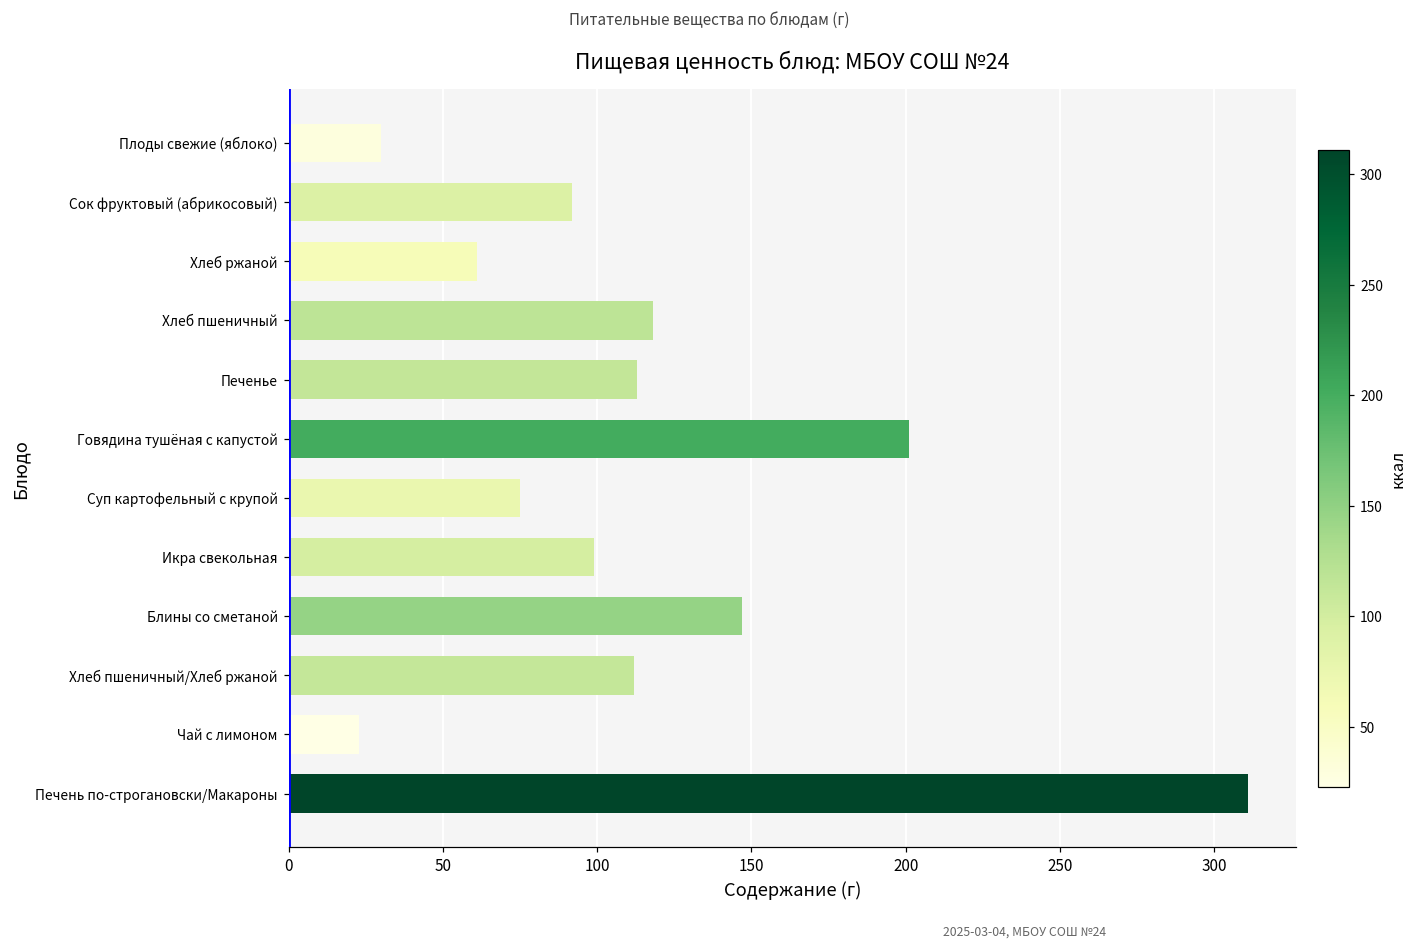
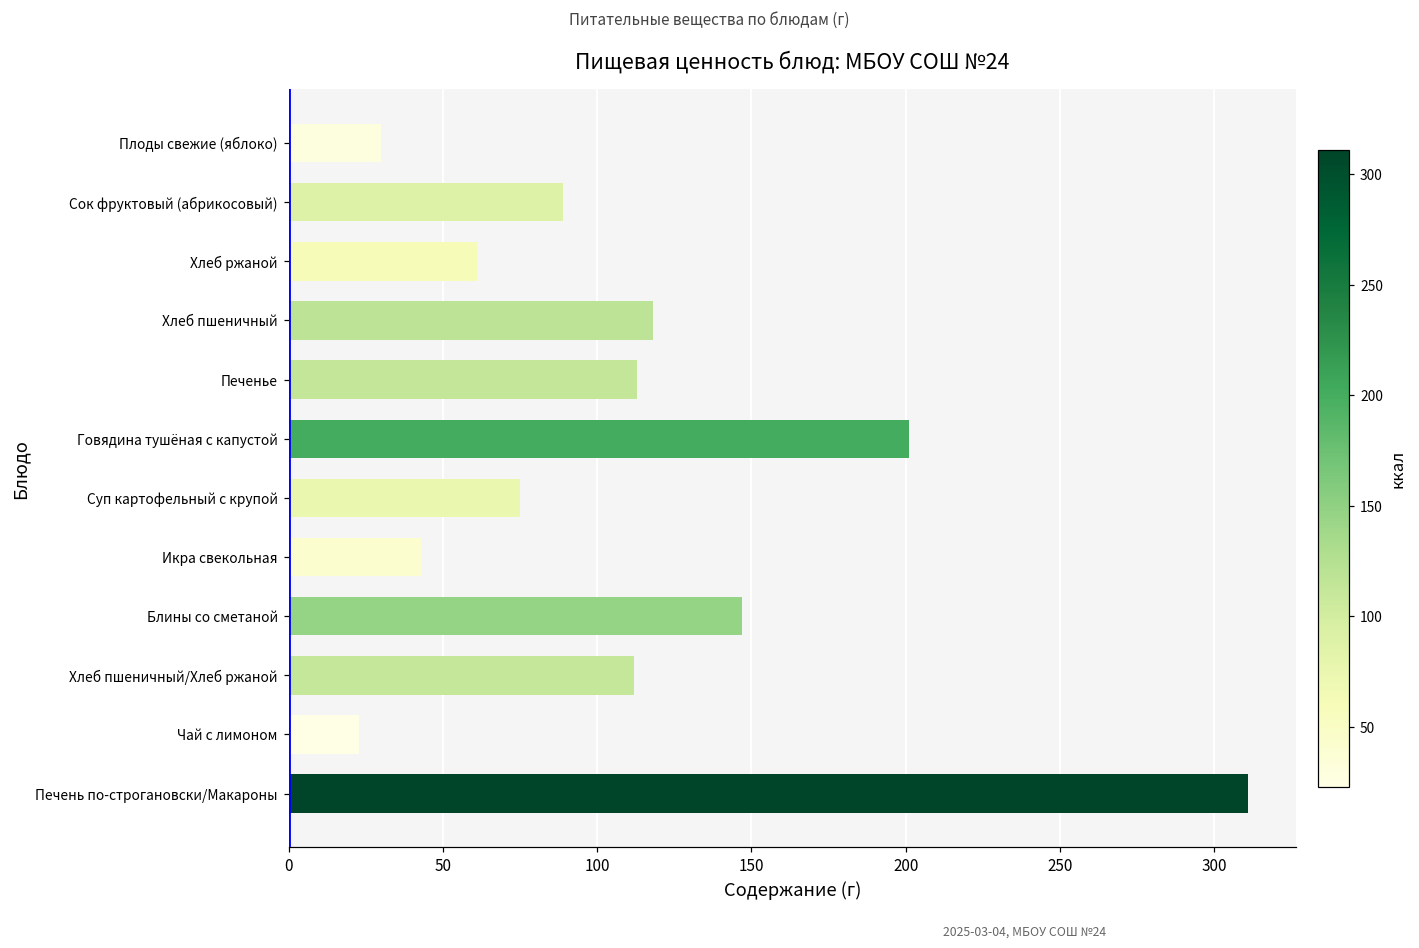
Сок фруктовый (абрикосовый): 92 -> 89
Икра свекольная: 99 -> 43
